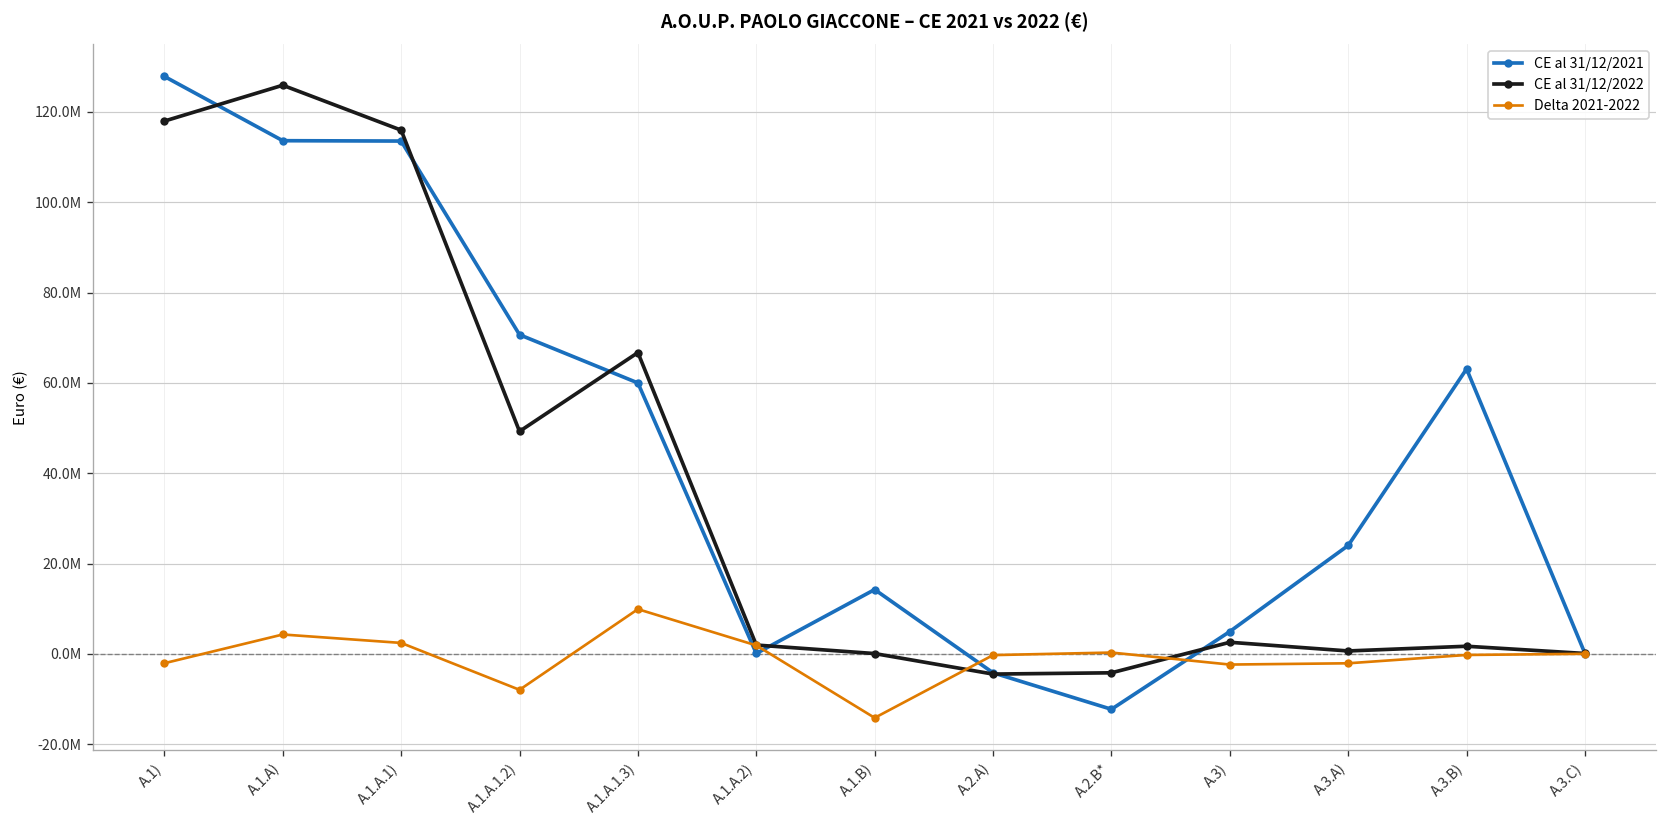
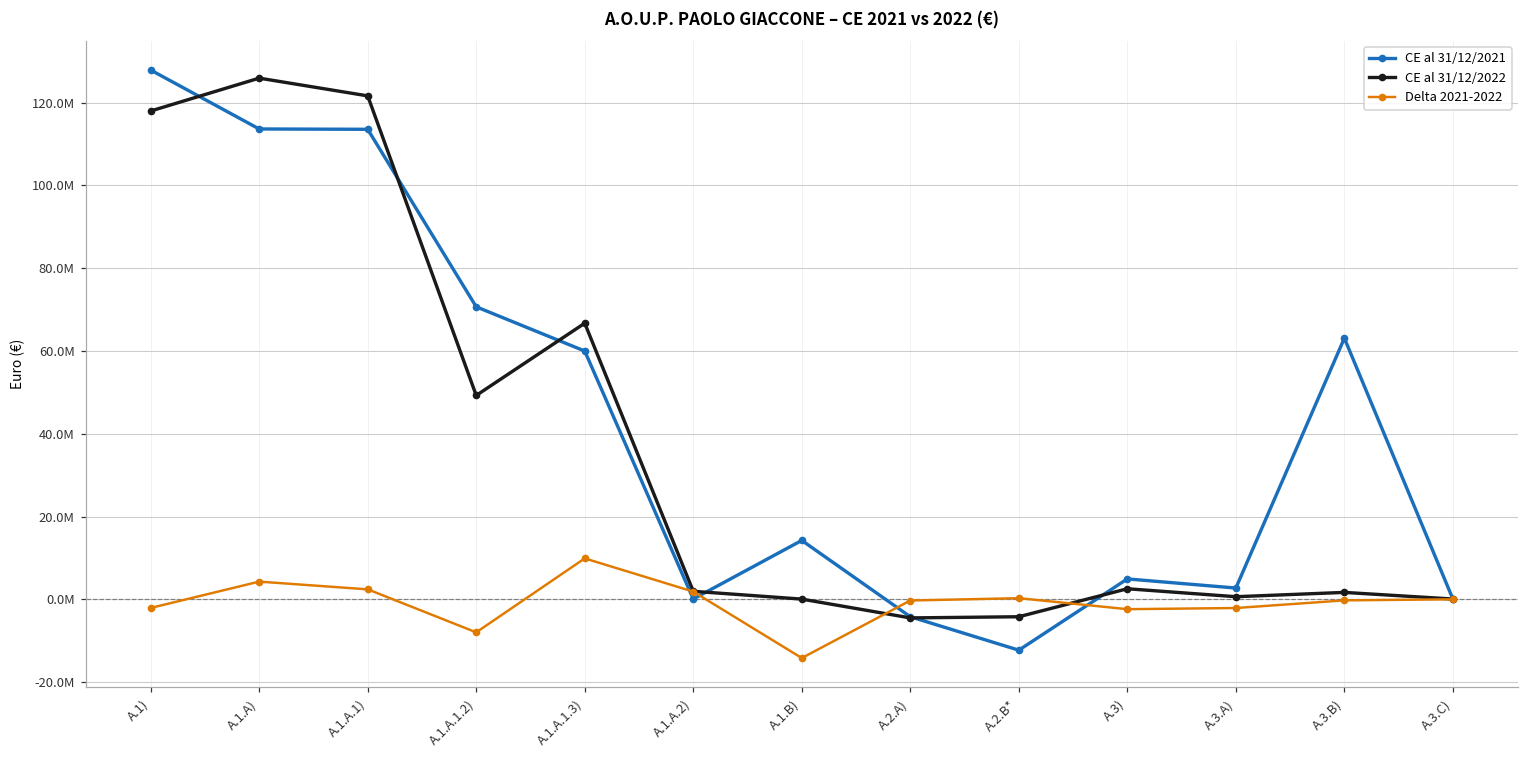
CE al 31/12/2022, A.1.A.1): 116000000 -> 122000000
CE al 31/12/2021, A.3.A): 24000000 -> 3000000
